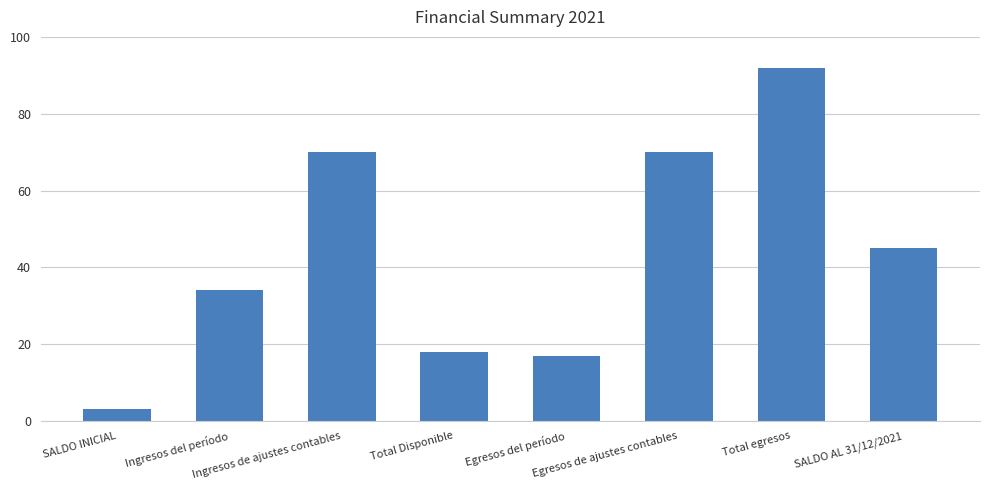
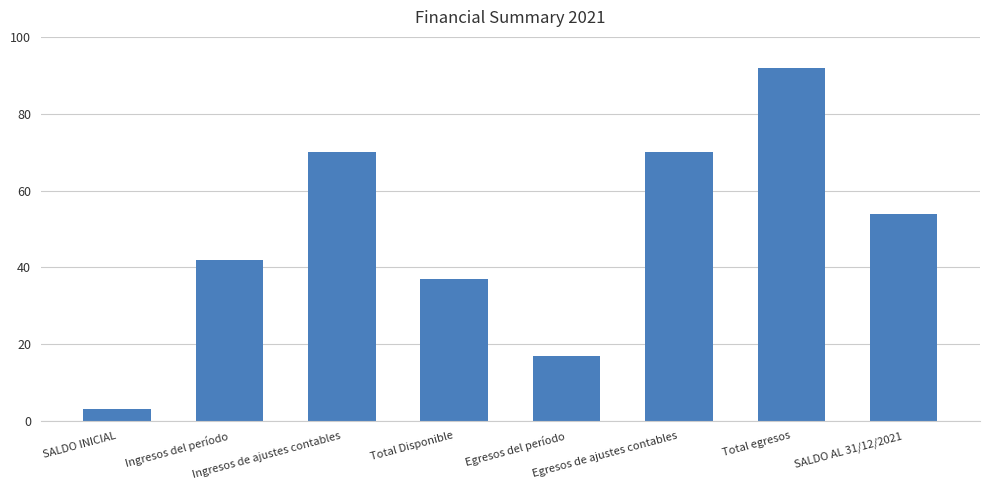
Ingresos del período: 34 -> 42
Total Disponible: 18 -> 37
SALDO AL 31/12/2021: 45 -> 54
